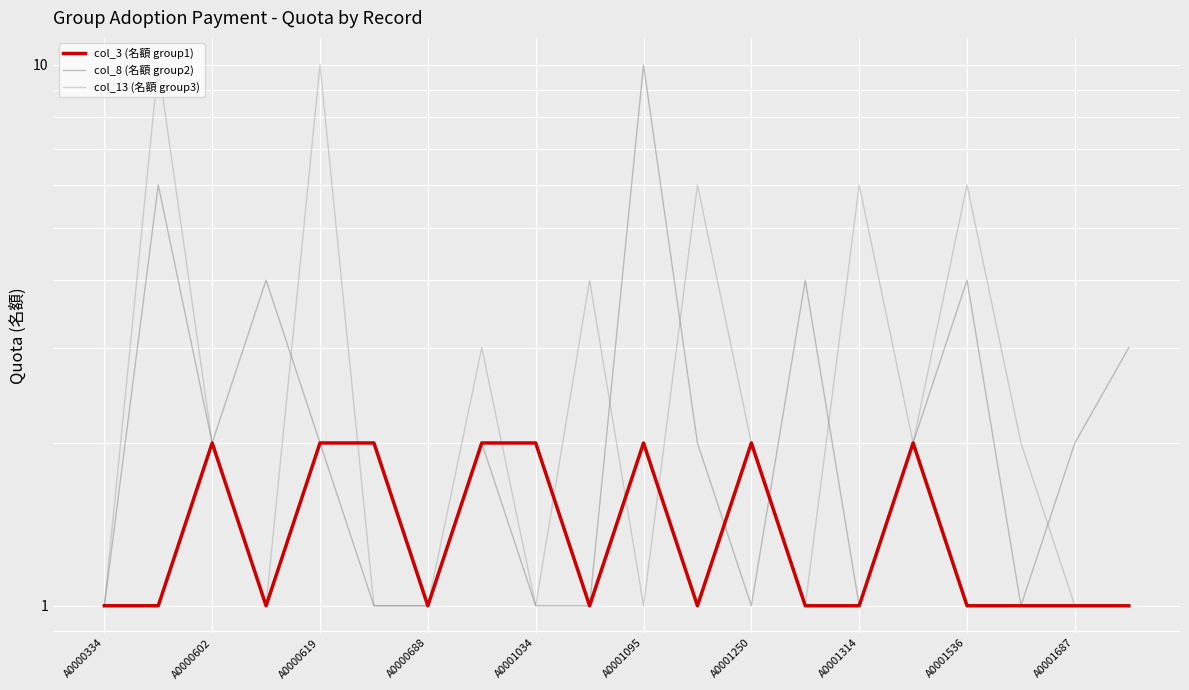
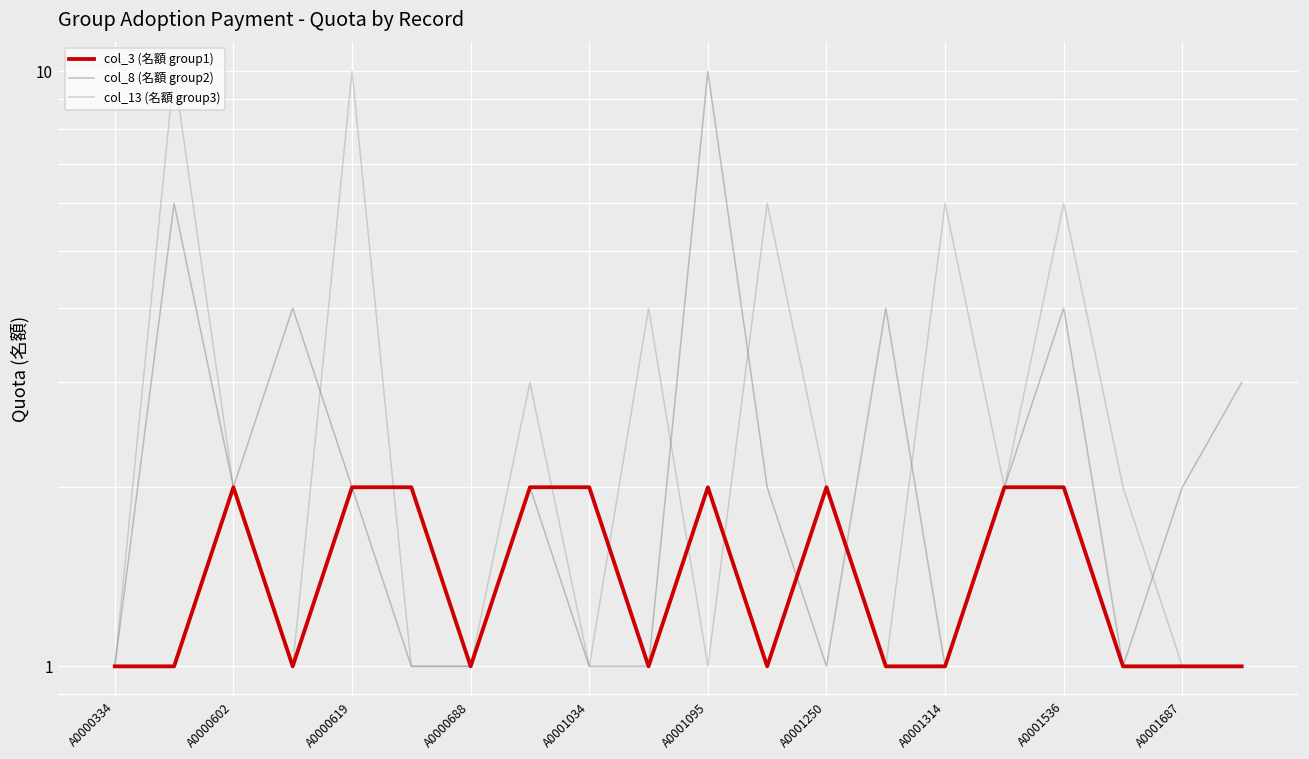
col_3 (名額 group1), A0001536: 1 -> 2
